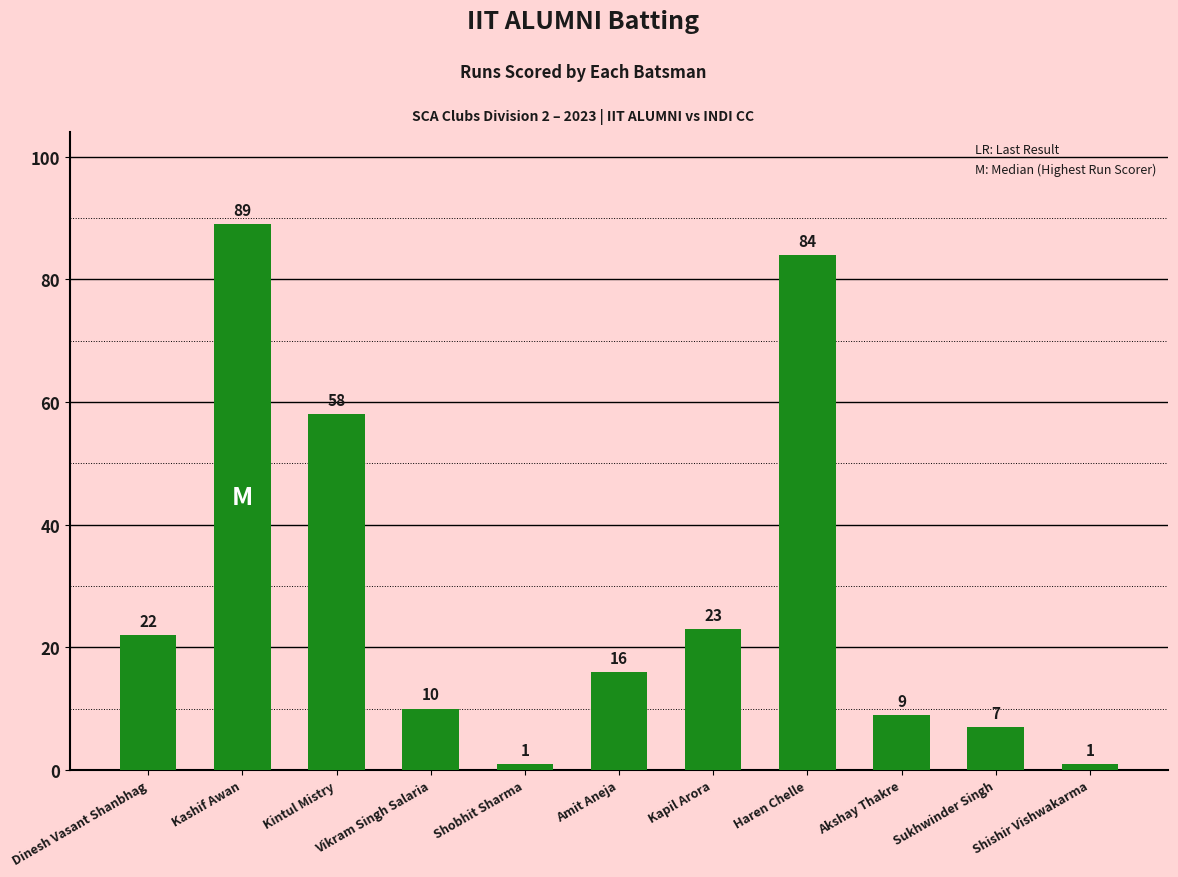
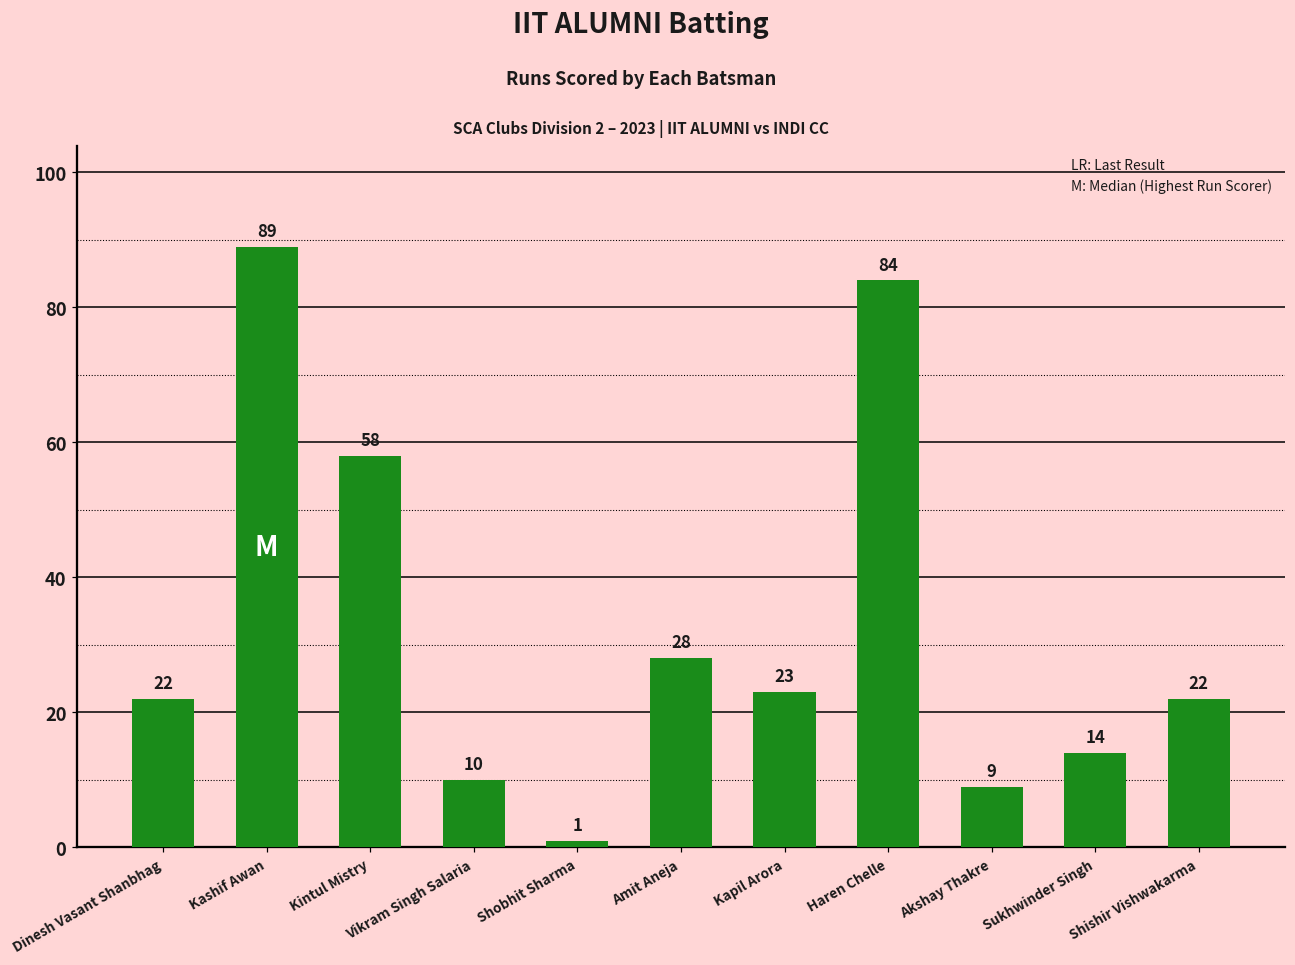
Amit Aneja: 16 -> 28
Sukhwinder Singh: 7 -> 14
Shishir Vishwakarma: 1 -> 22
